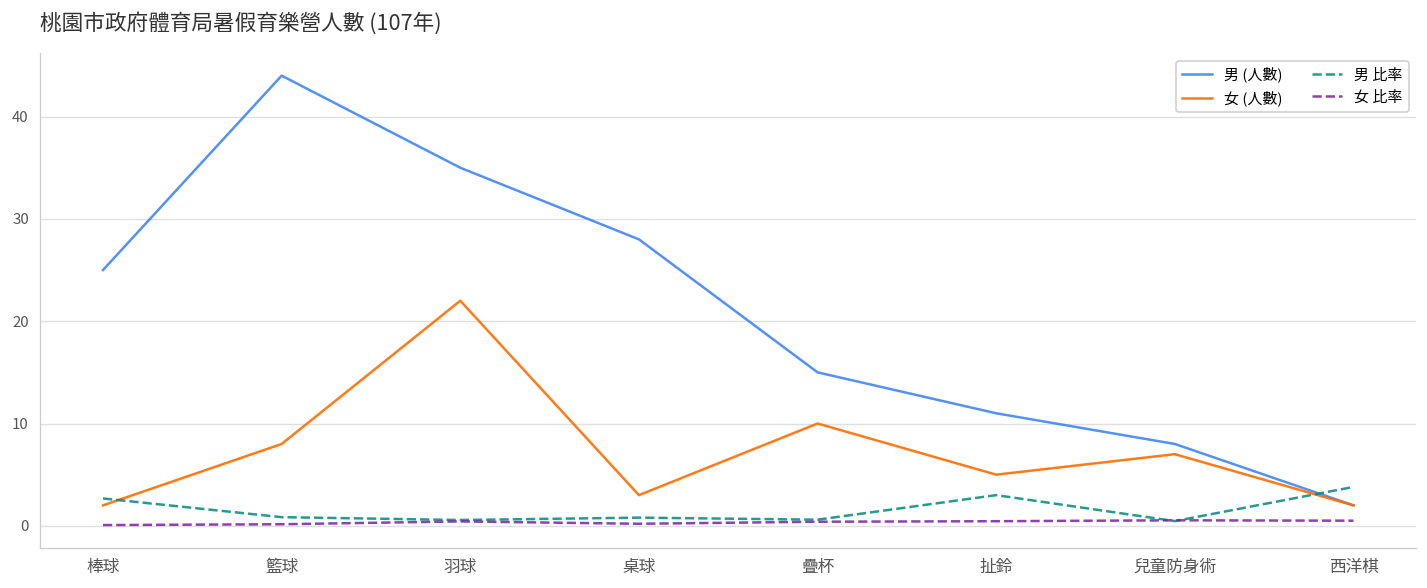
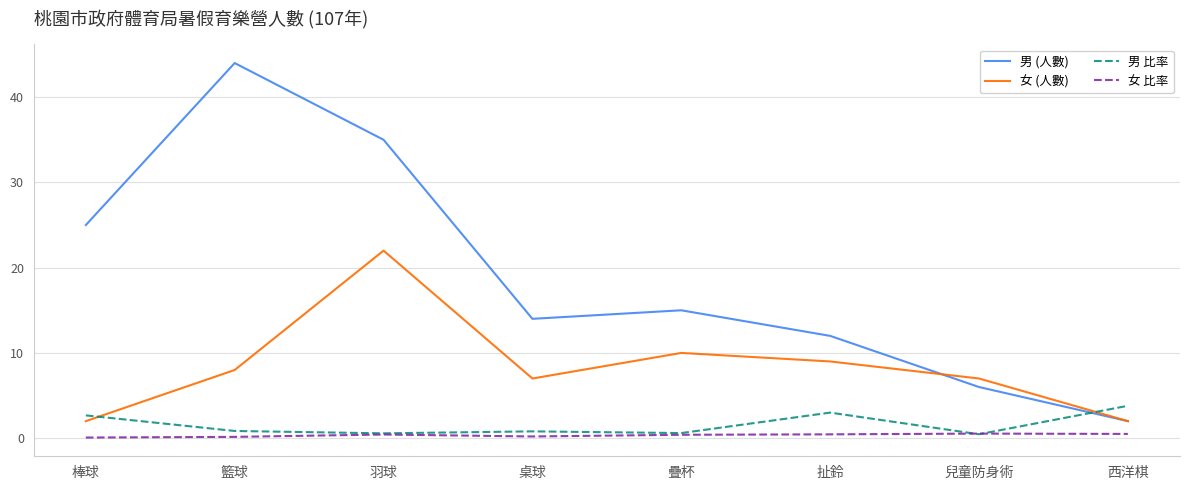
男 (人數), 桌球: 28 -> 14
女 (人數), 桌球: 3 -> 7
男 (人數), 扯鈴: 11 -> 12
女 (人數), 扯鈴: 5 -> 9
男 (人數), 兒童防身術: 8 -> 6
